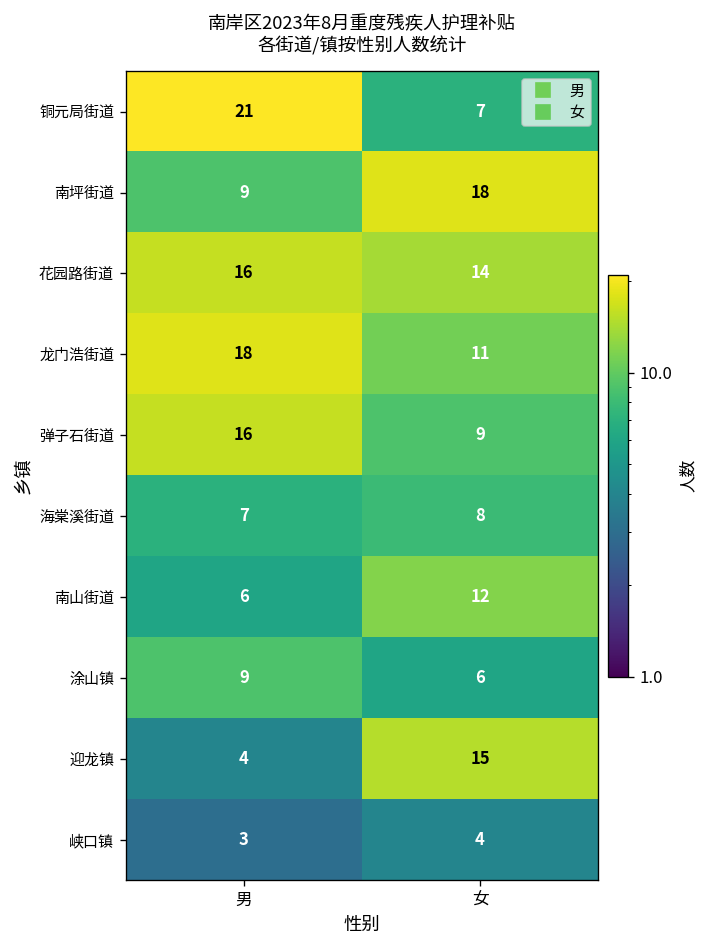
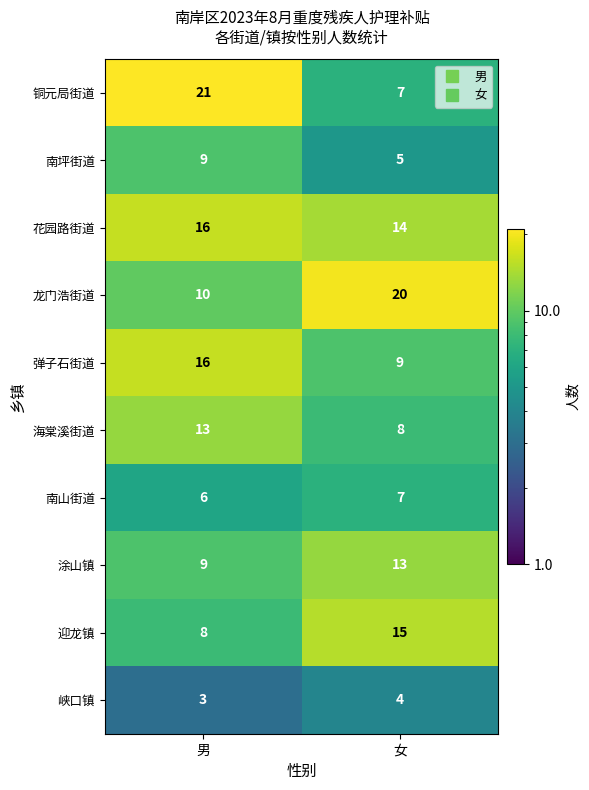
南坪街道, 女: 18 -> 5
龙门浩街道, 男: 18 -> 10
龙门浩街道, 女: 11 -> 20
海棠溪街道, 男: 7 -> 13
南山街道, 女: 12 -> 7
涂山镇, 女: 6 -> 13
迎龙镇, 男: 4 -> 8
